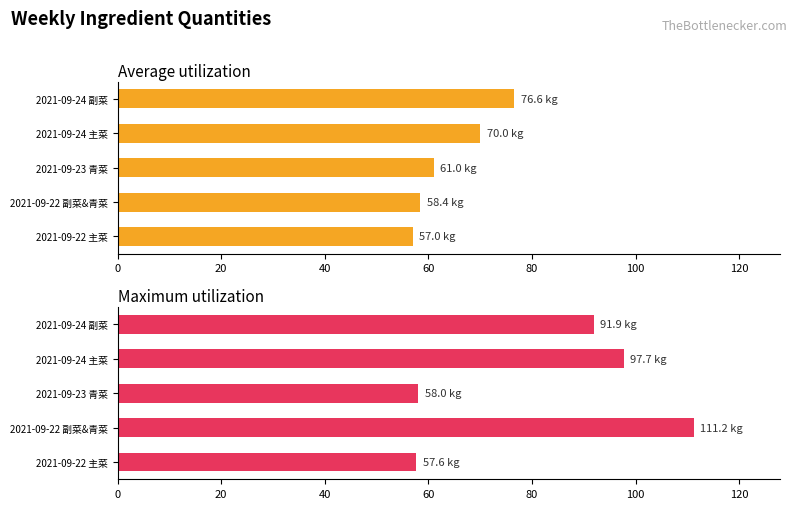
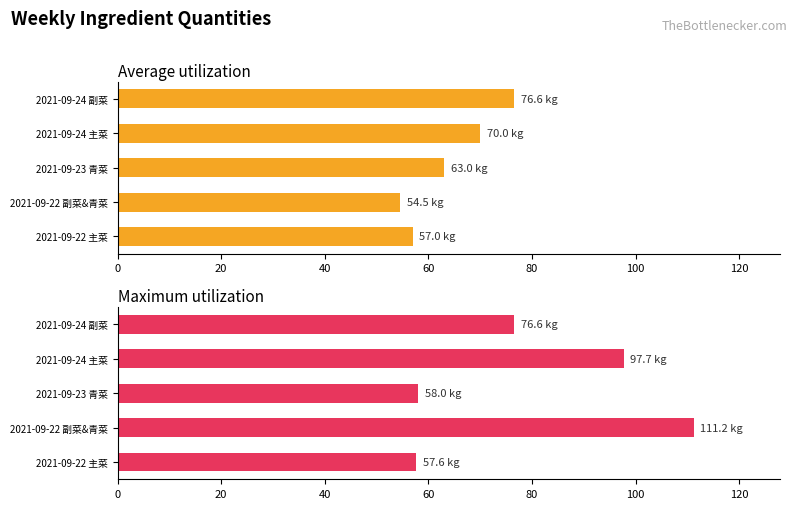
Average utilization, 2021-09-23 青菜: 61.0 -> 63.0
Average utilization, 2021-09-22 副菜&青菜: 58.4 -> 54.5
Maximum utilization, 2021-09-24 副菜: 91.9 -> 76.6
